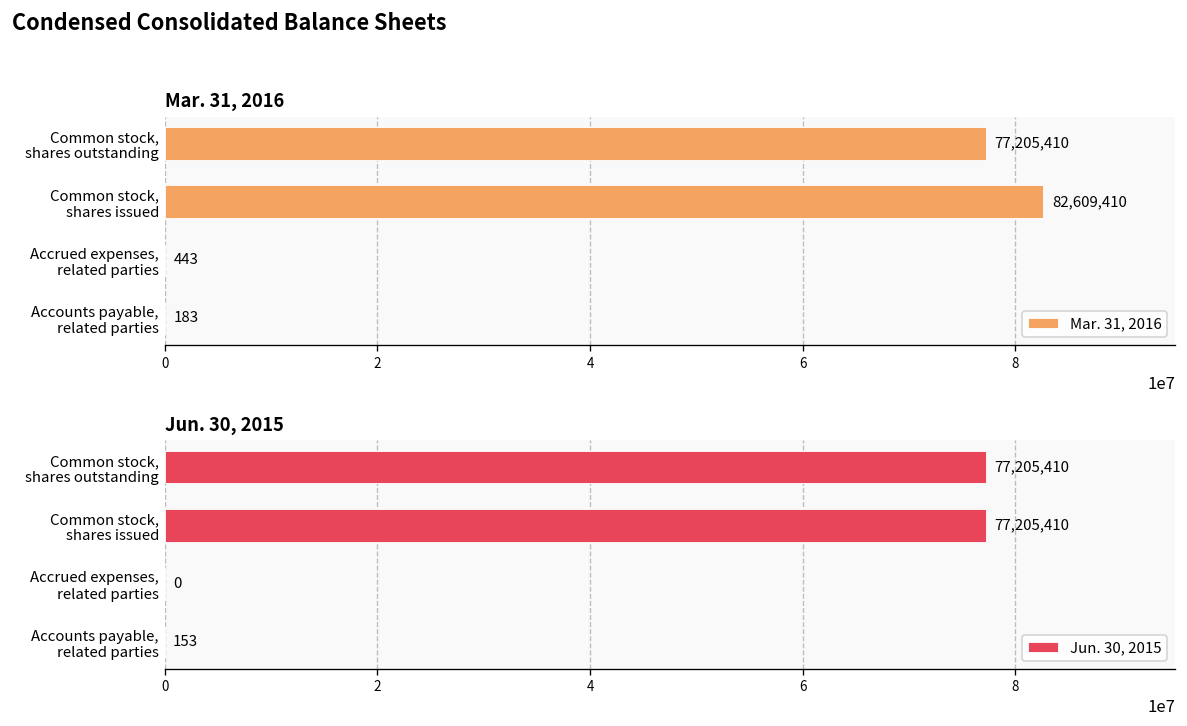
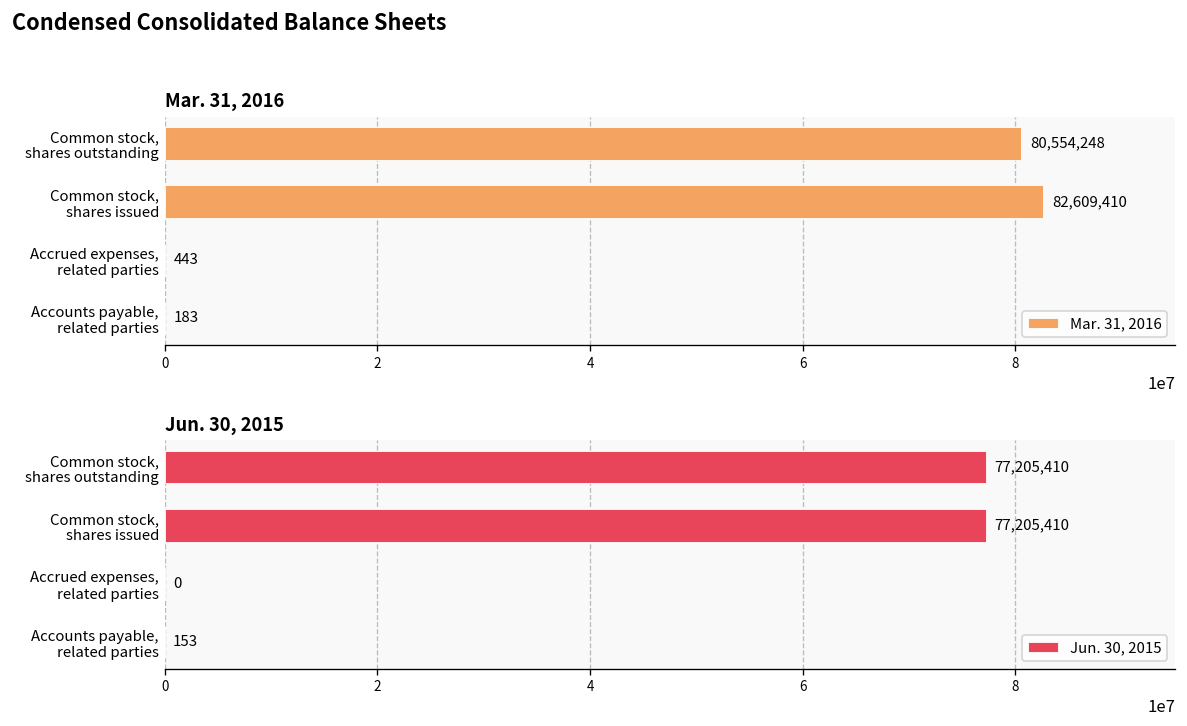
Mar. 31, 2016, Common stock, shares outstanding: 77,205,410 -> 80,554,248
